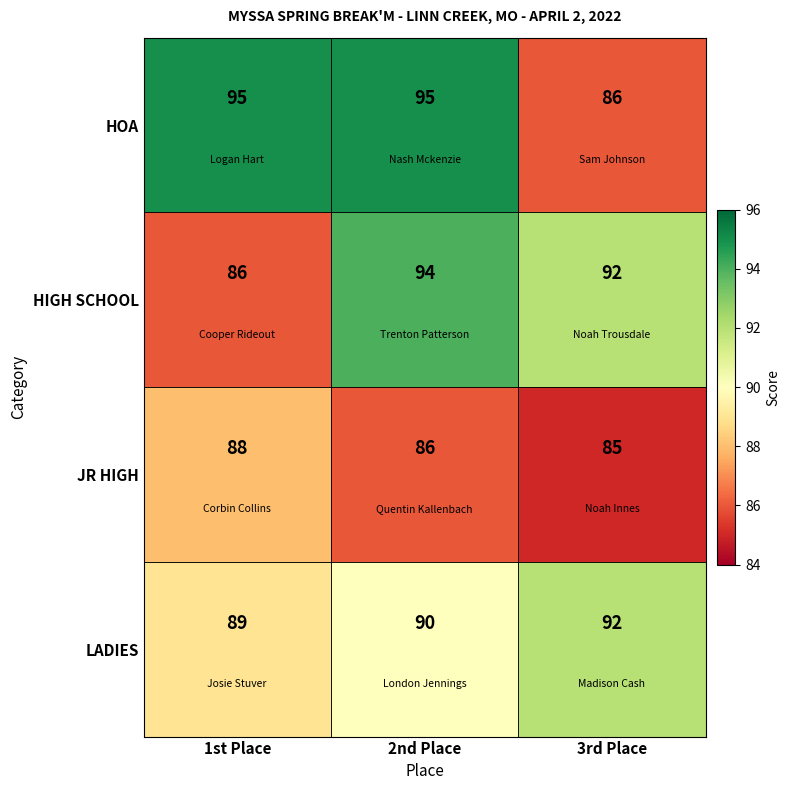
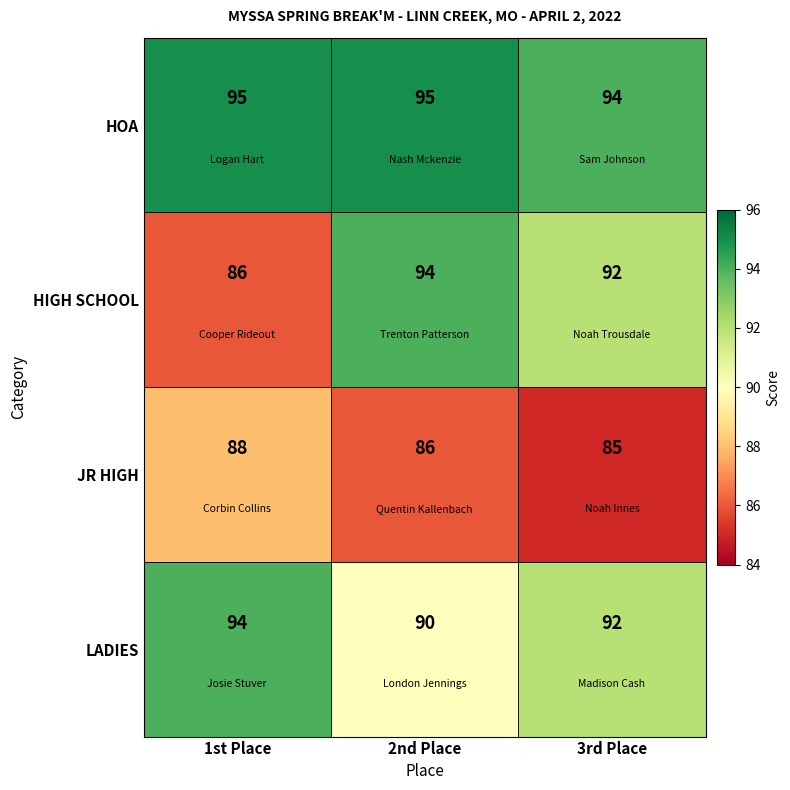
HOA, 3rd Place: 86 -> 94
LADIES, 1st Place: 89 -> 94
